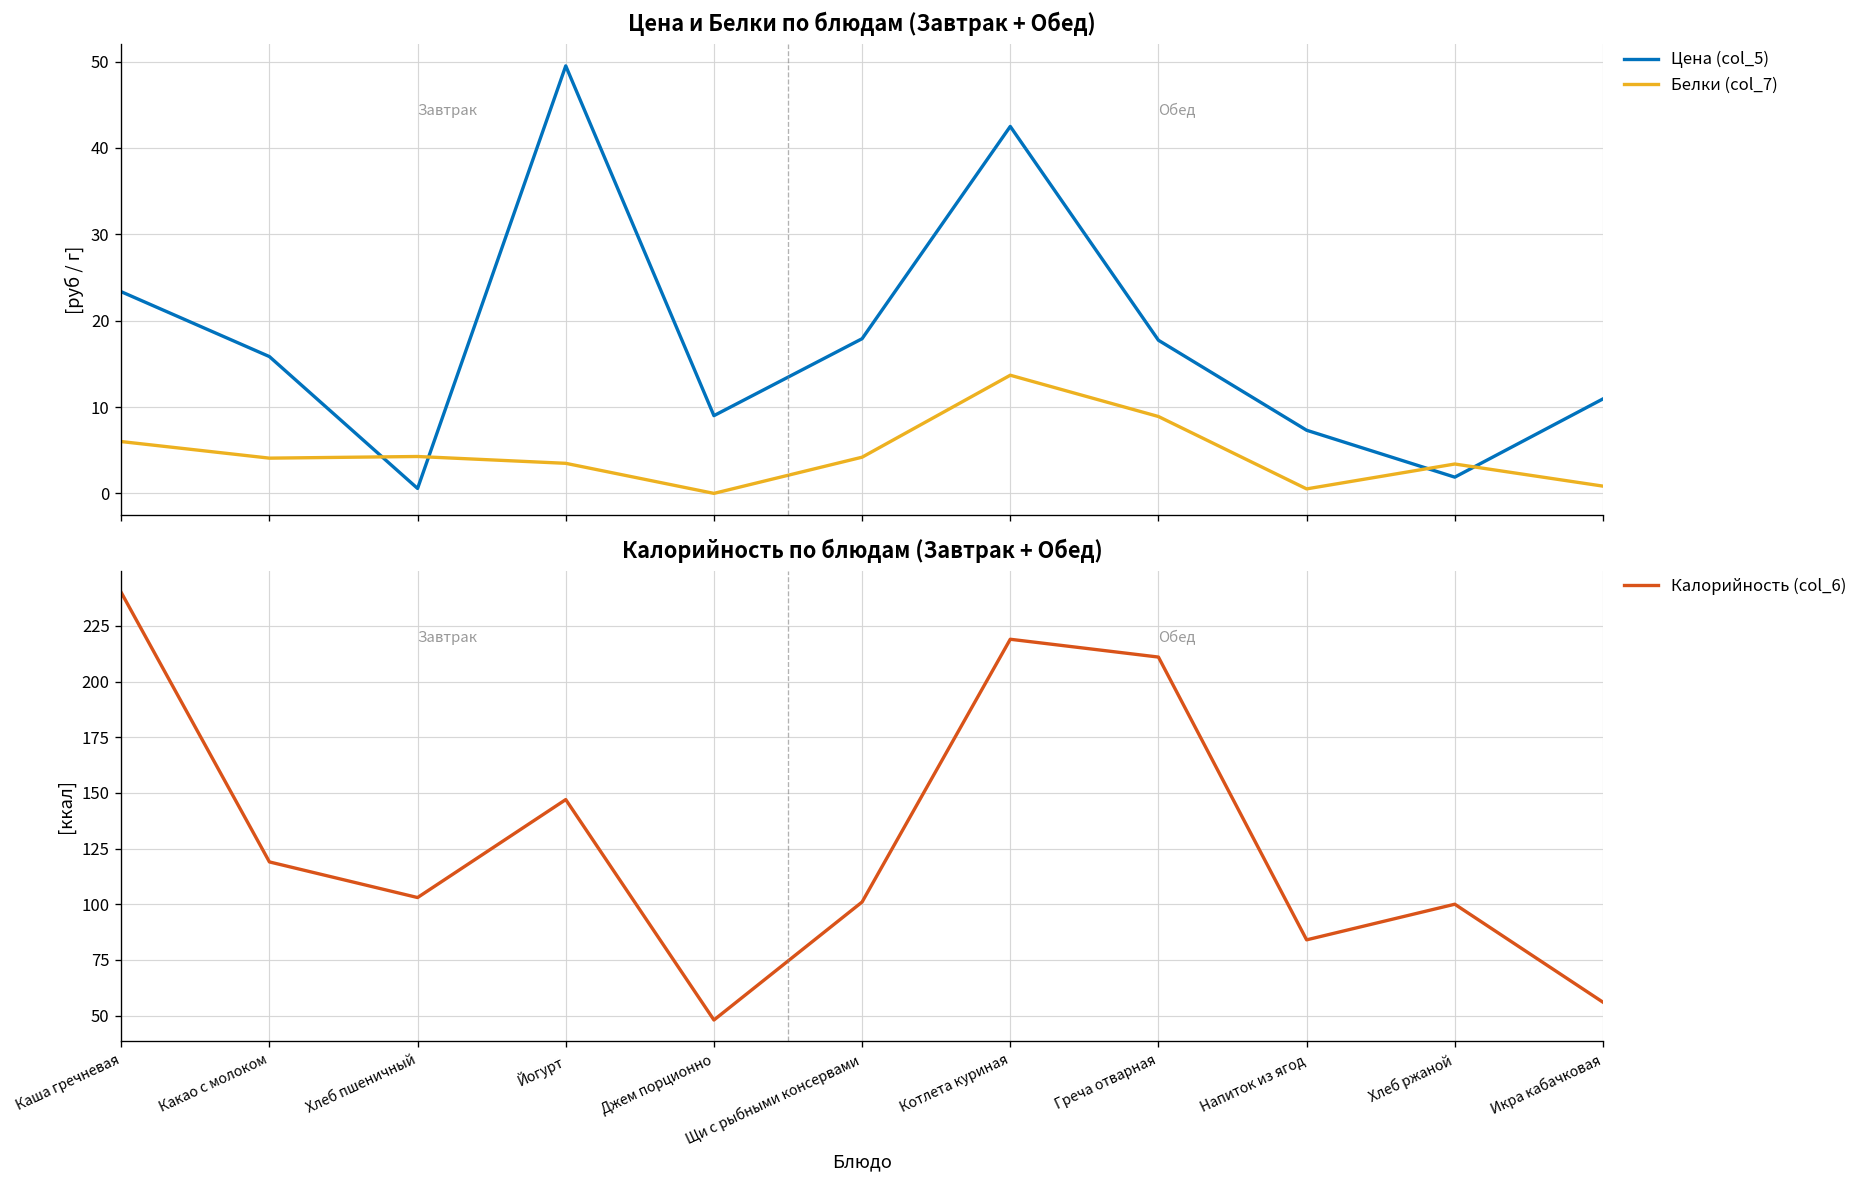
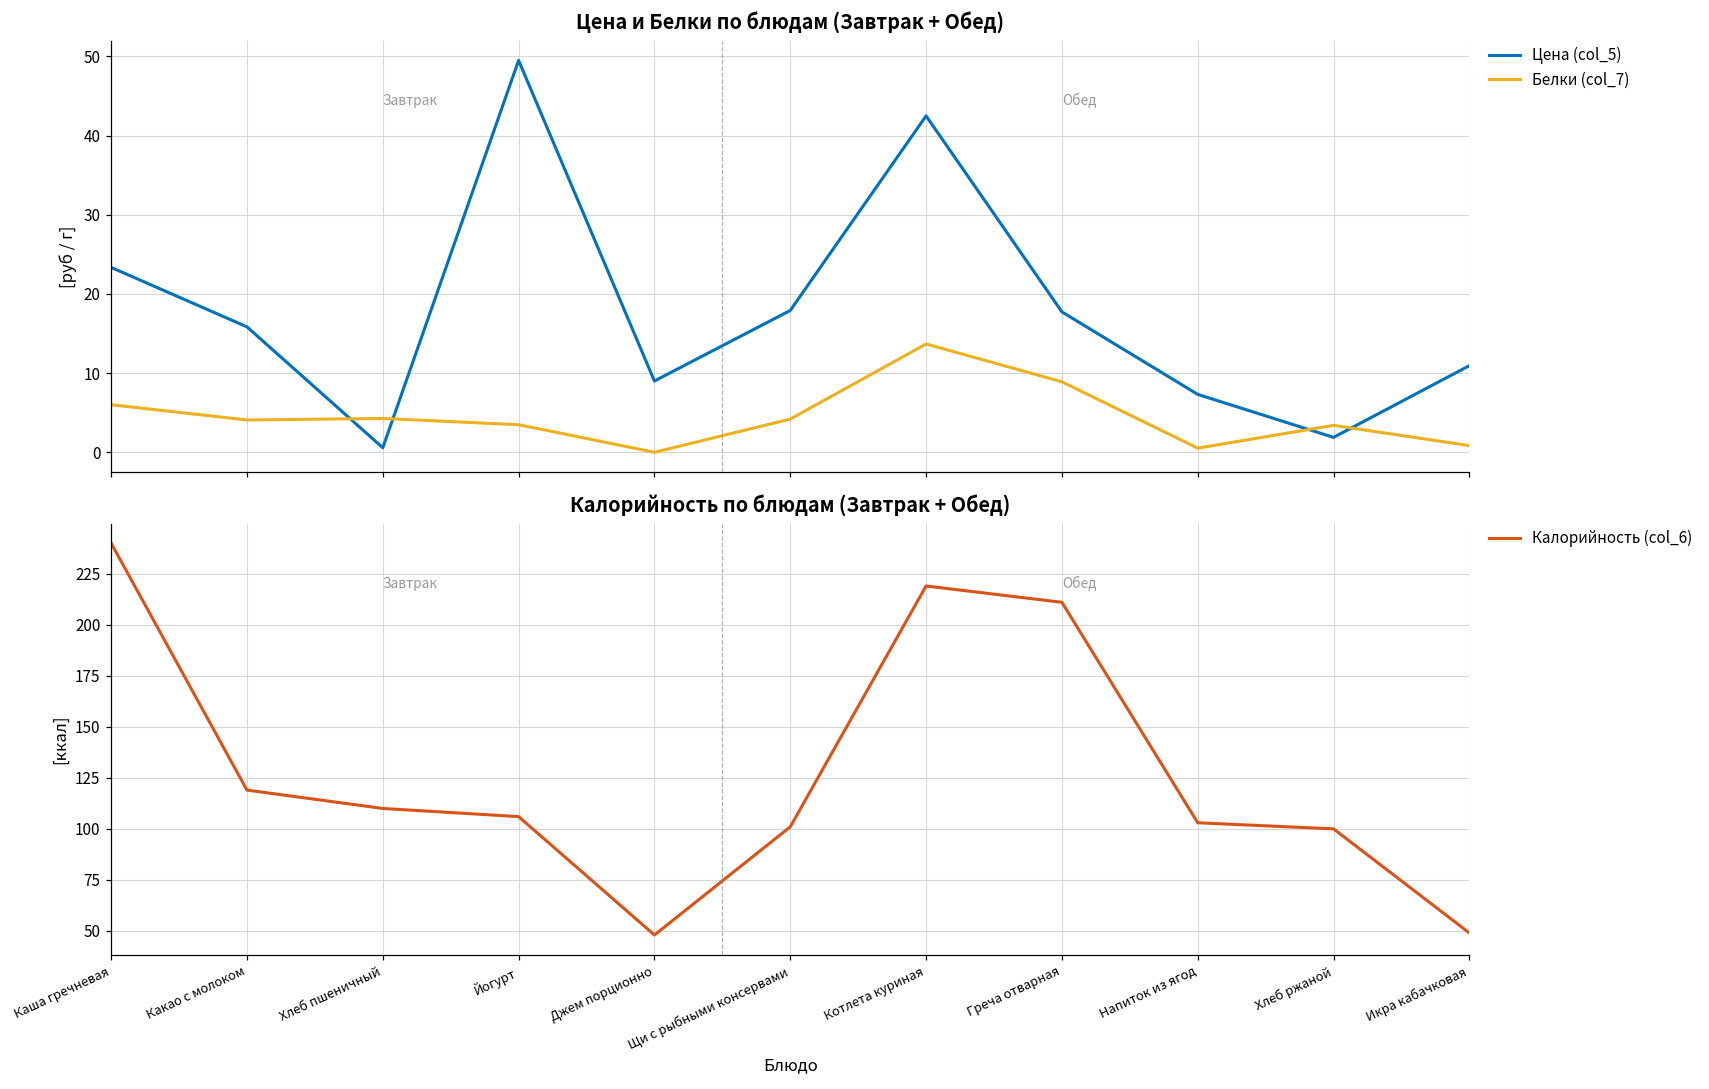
Калорийность по блюдам (Завтрак + Обед), Хлеб пшеничный: 103 -> 110
Калорийность по блюдам (Завтрак + Обед), Йогурт: 147 -> 106
Калорийность по блюдам (Завтрак + Обед), Напиток из ягод: 84 -> 103
Калорийность по блюдам (Завтрак + Обед), Икра кабачковая: 56 -> 49
